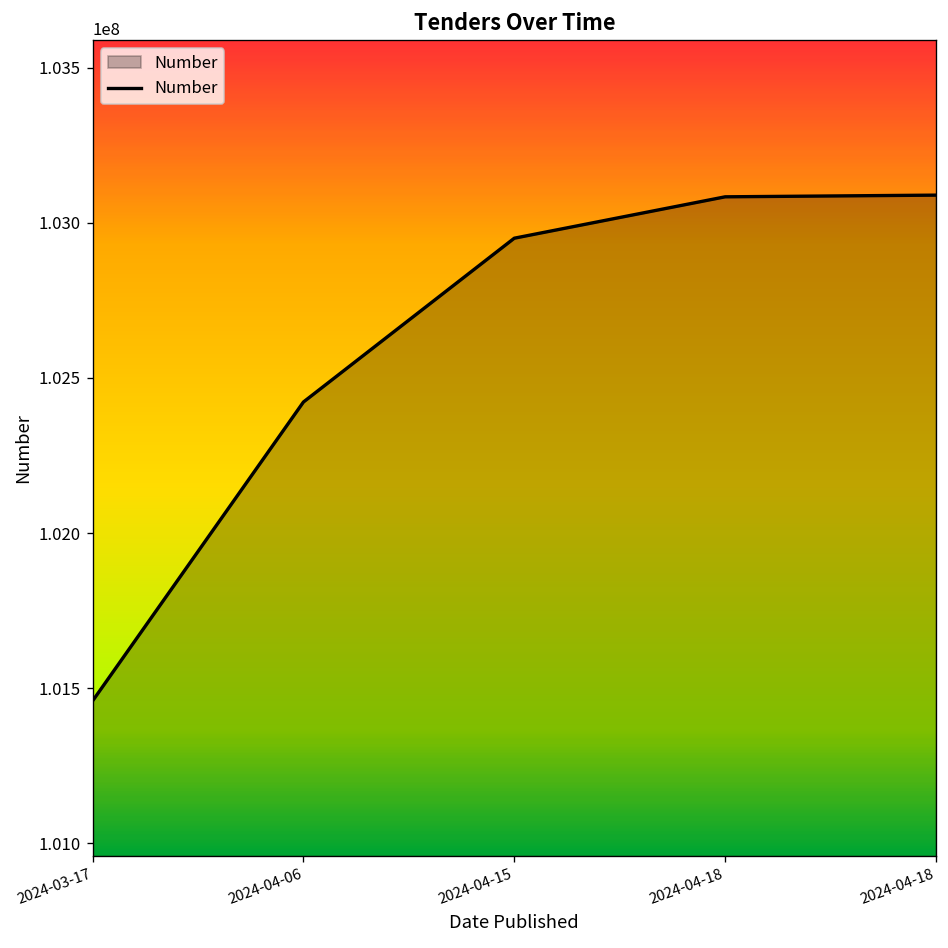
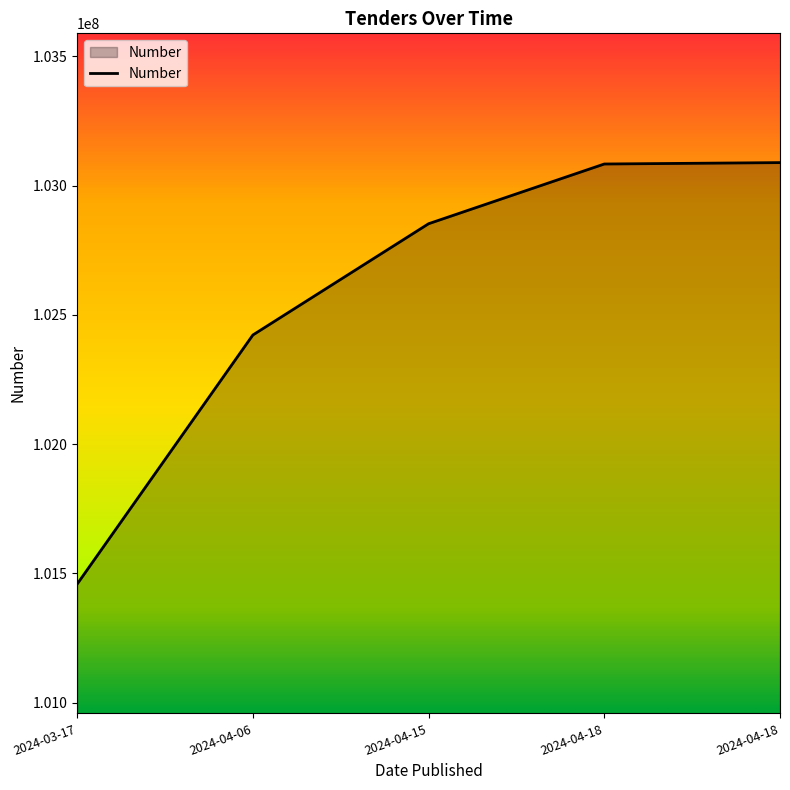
2024-04-15: 102950000 -> 102850000
